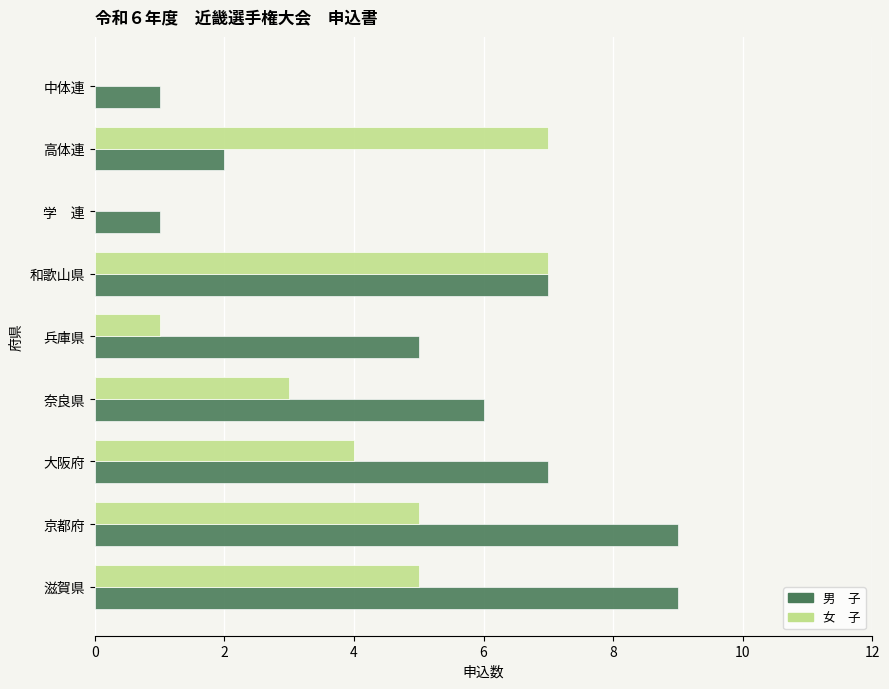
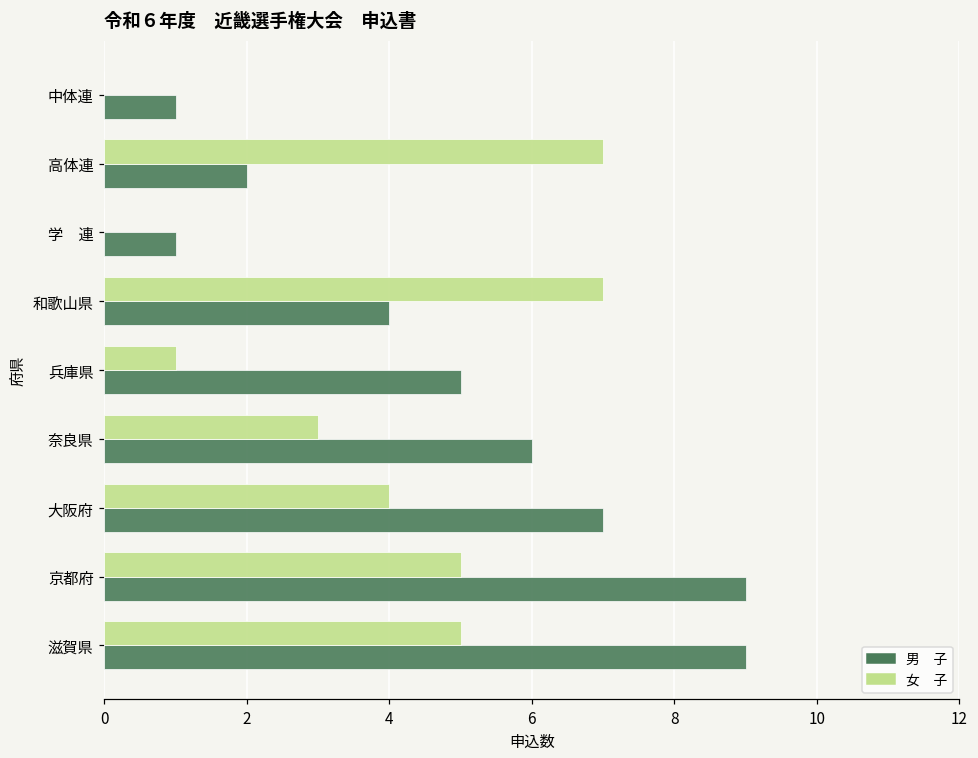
男 子, 和歌山県: 7 -> 4
